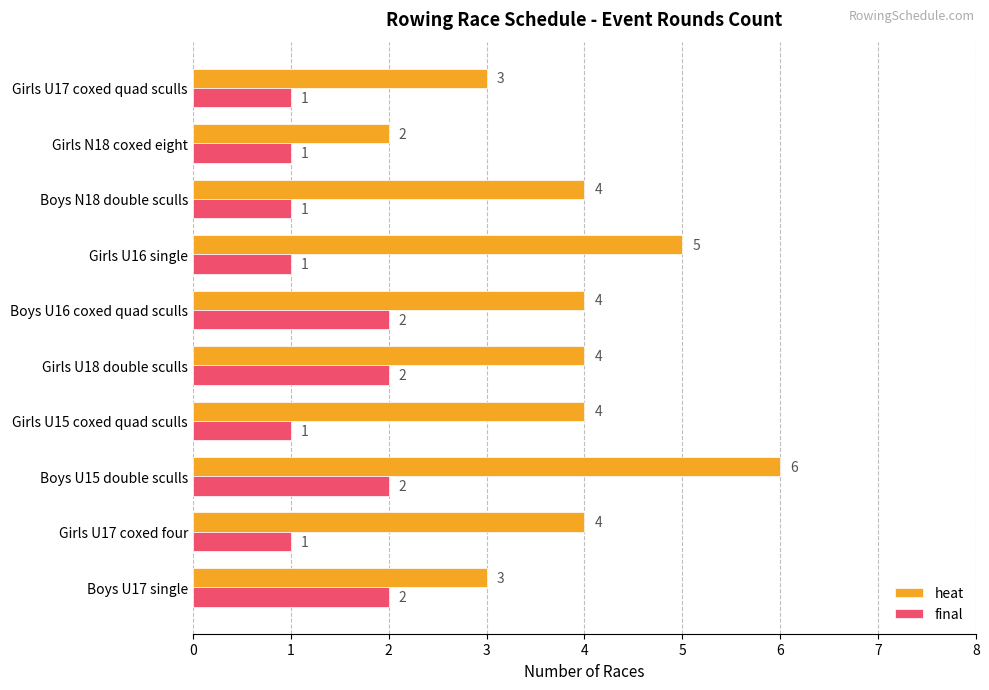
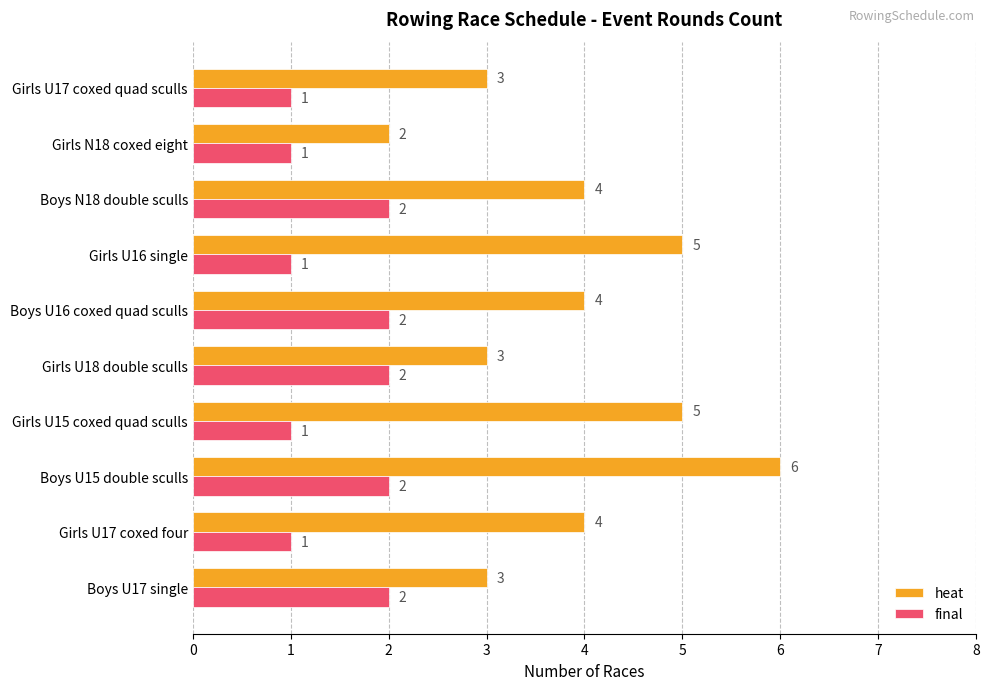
final, Boys N18 double sculls: 1 -> 2
heat, Girls U18 double sculls: 4 -> 3
heat, Girls U15 coxed quad sculls: 4 -> 5
